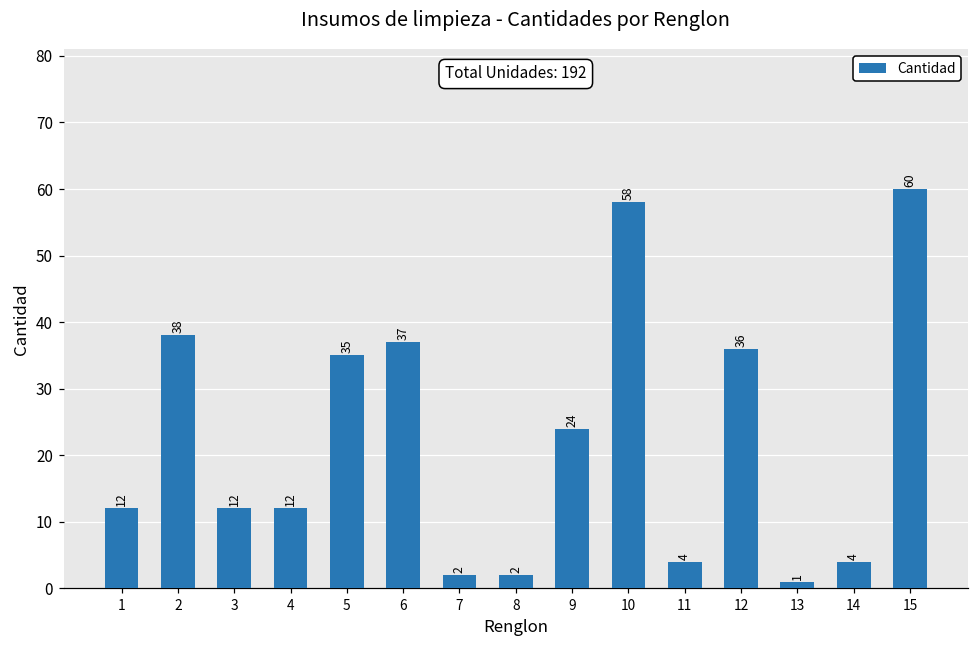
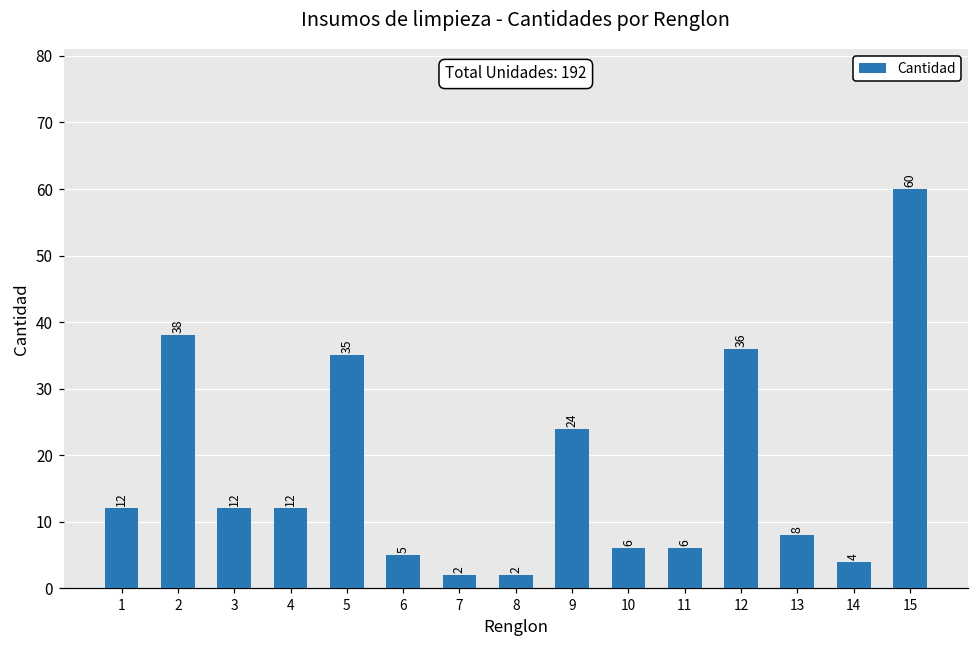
6: 37 -> 5
10: 58 -> 6
11: 4 -> 6
13: 1 -> 8
